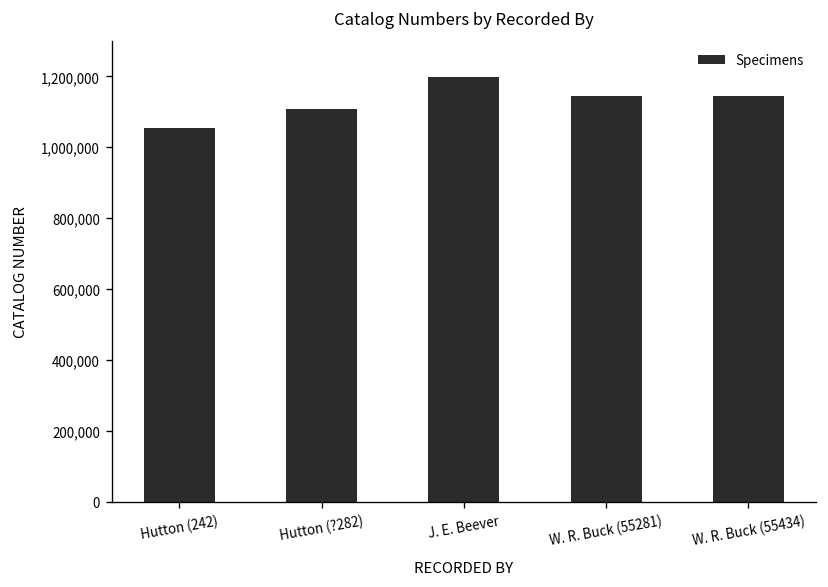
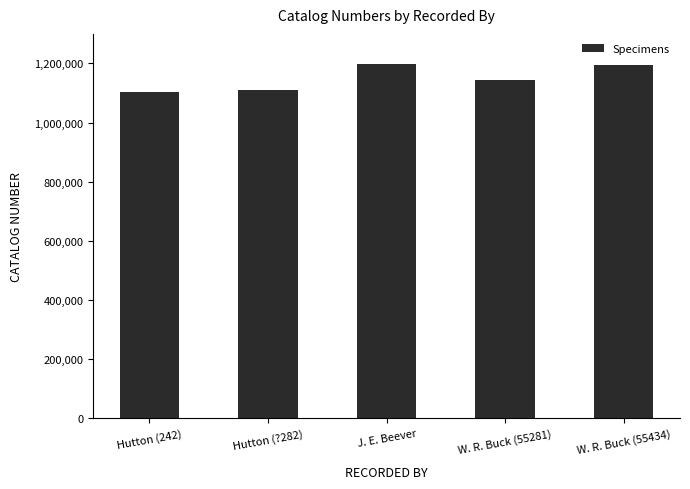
Hutton (242): 1,050,000 -> 1,100,000
W. R. Buck (55434): 1,140,000 -> 1,190,000
